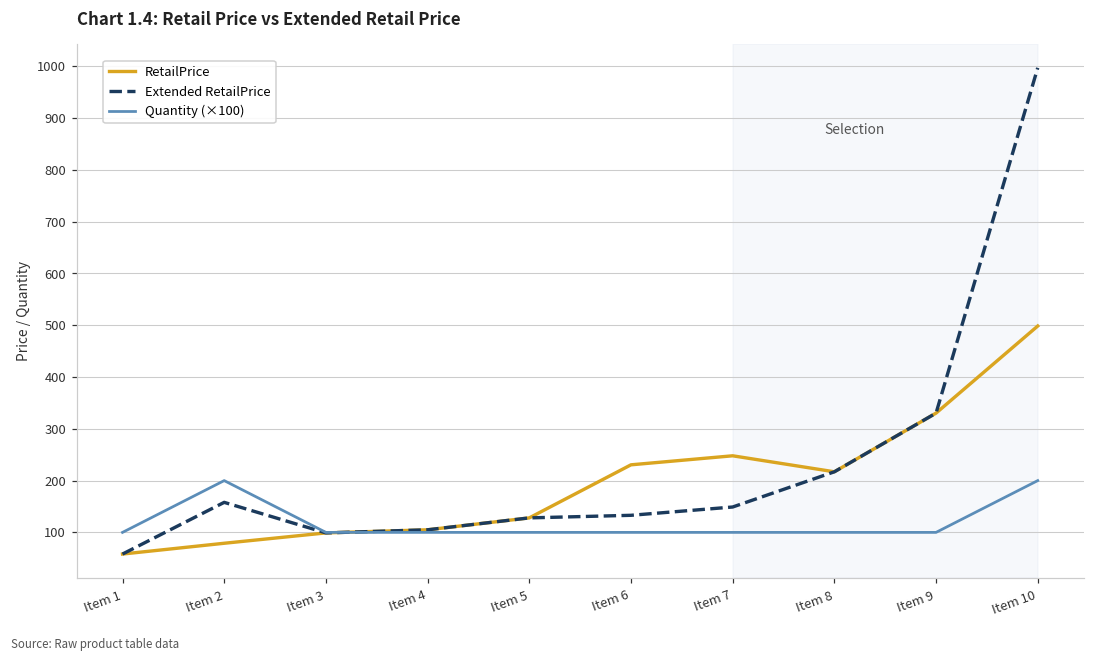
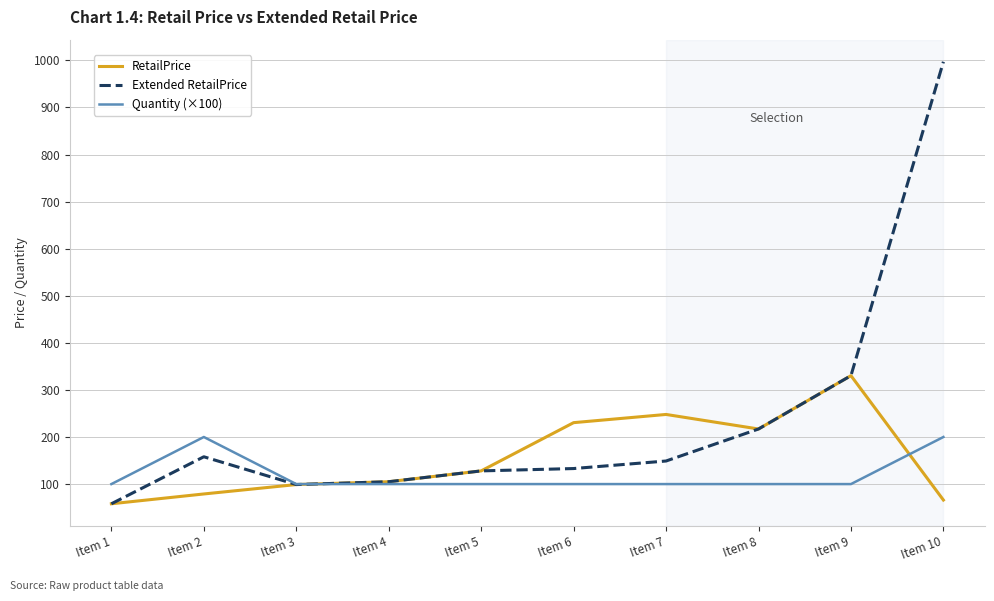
RetailPrice, Item 10: 500 -> 70
